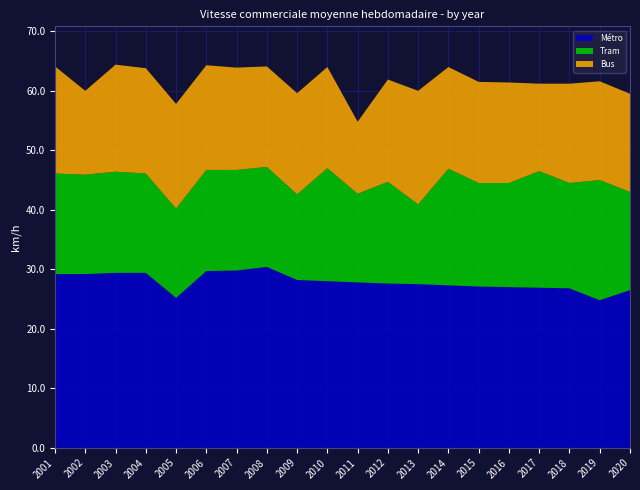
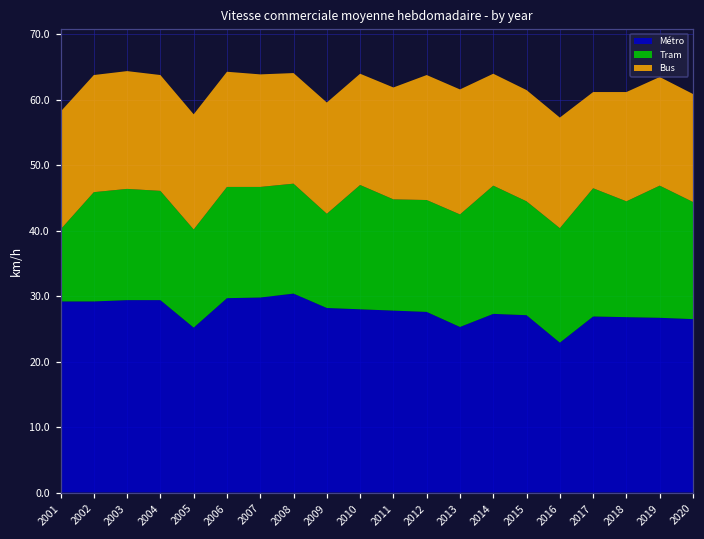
Tram, 2001: 17 -> 11
Bus, 2002: 14 -> 18
Tram, 2011: 15 -> 17
Bus, 2011: 12 -> 17
Bus, 2012: 17 -> 19
Métro, 2013: 28 -> 25
Tram, 2013: 13 -> 17
Métro, 2016: 27 -> 23
Métro, 2019: 25 -> 27
Tram, 2020: 17 -> 18
